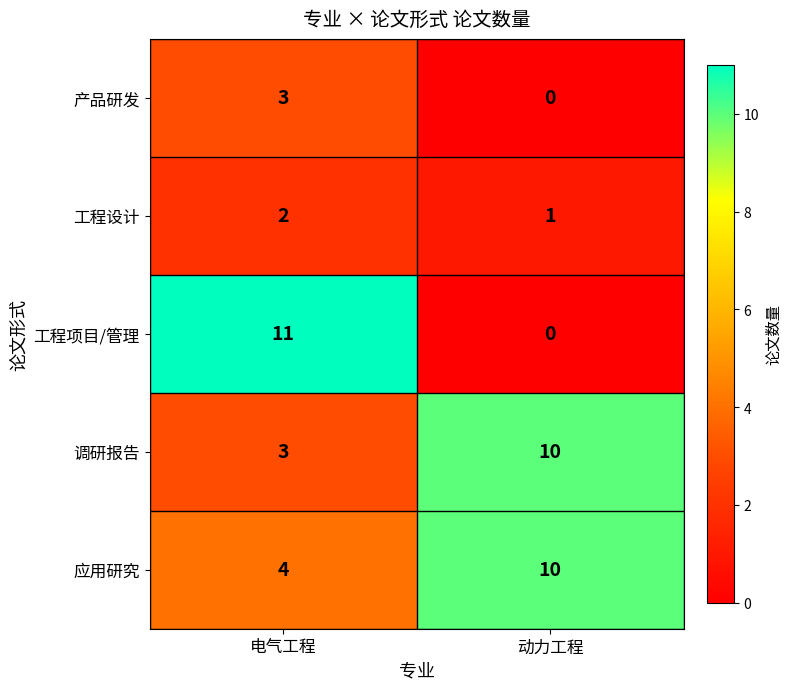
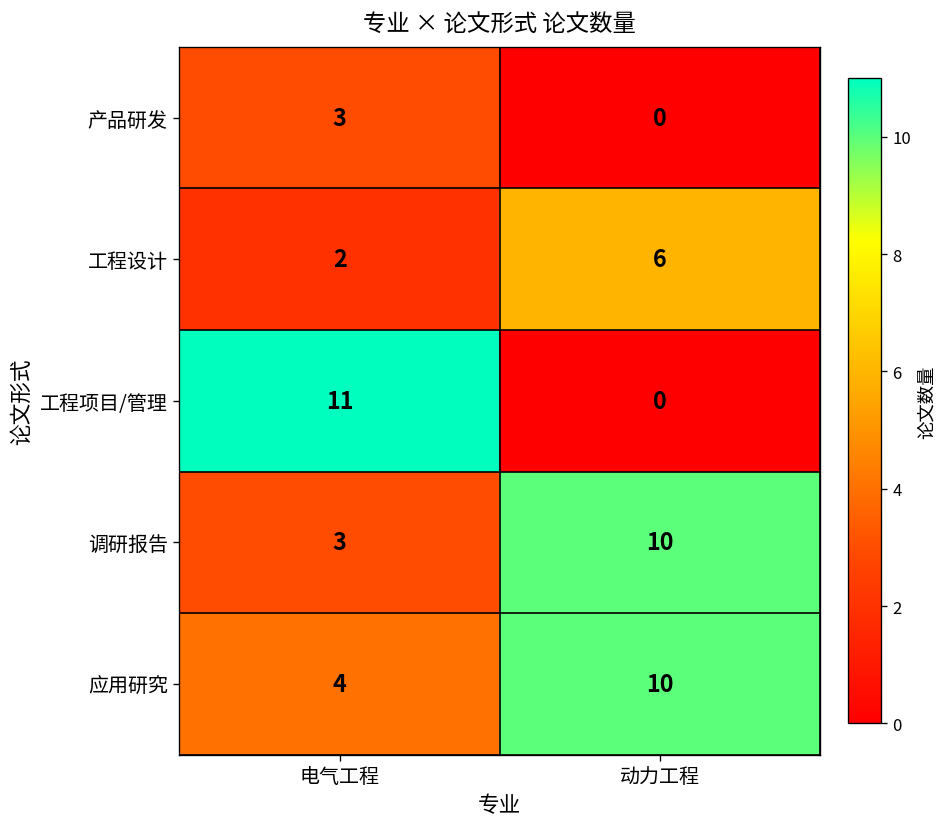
工程设计, 动力工程: 1 -> 6
